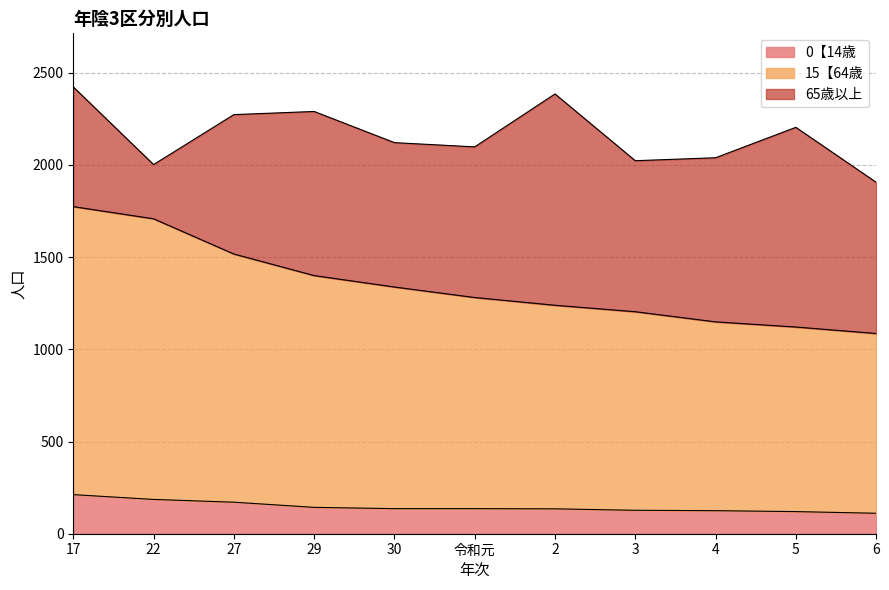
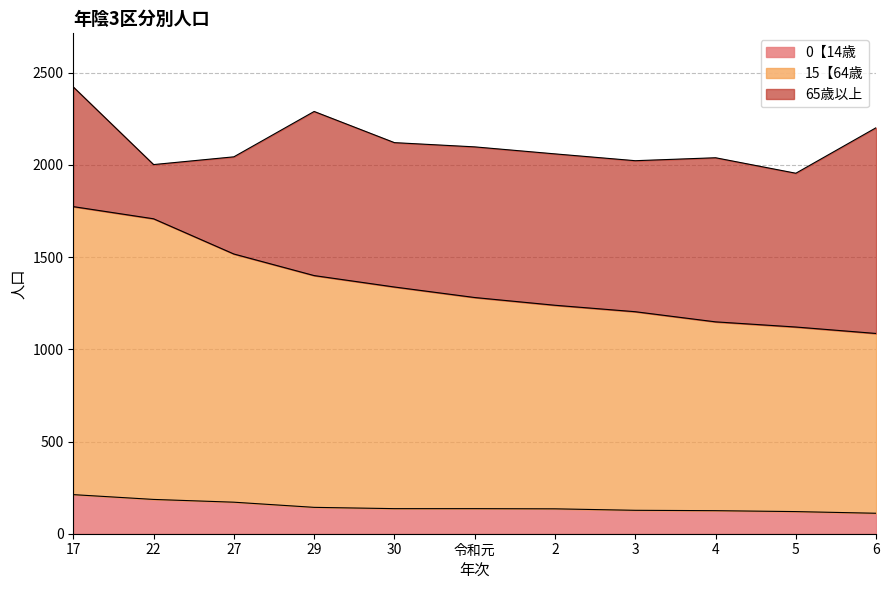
65歳以上, 27: 760 -> 530
65歳以上, 2: 1150 -> 820
65歳以上, 5: 1080 -> 830
65歳以上, 6: 820 -> 1120
